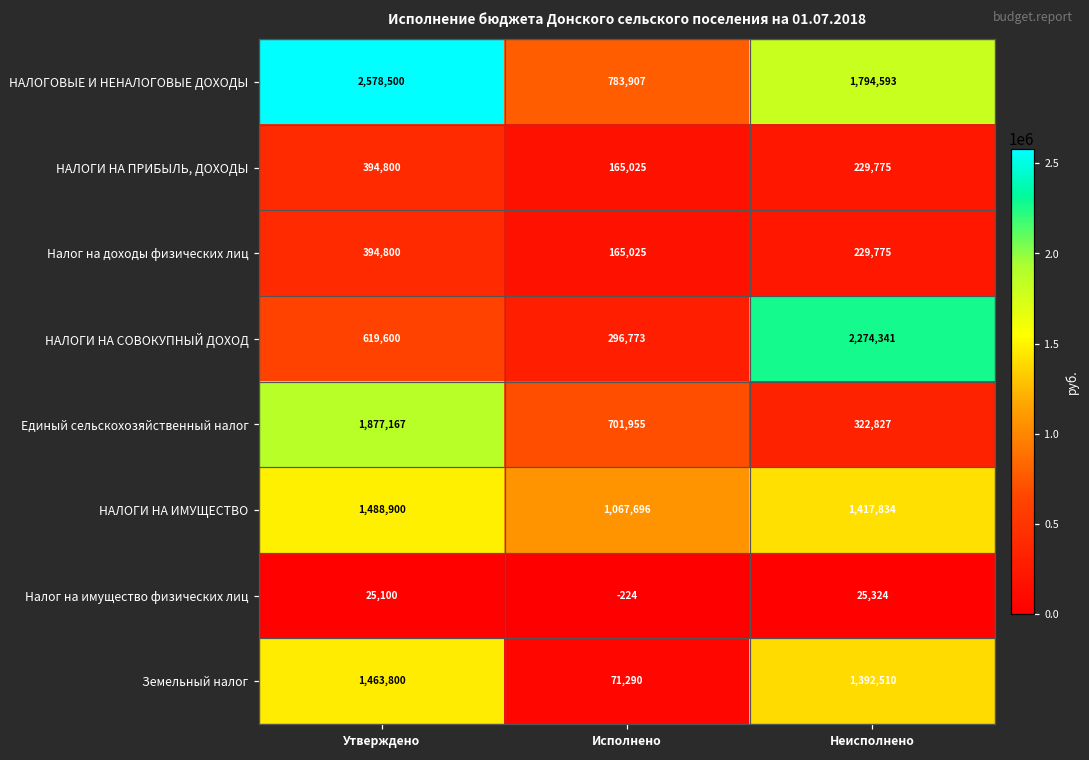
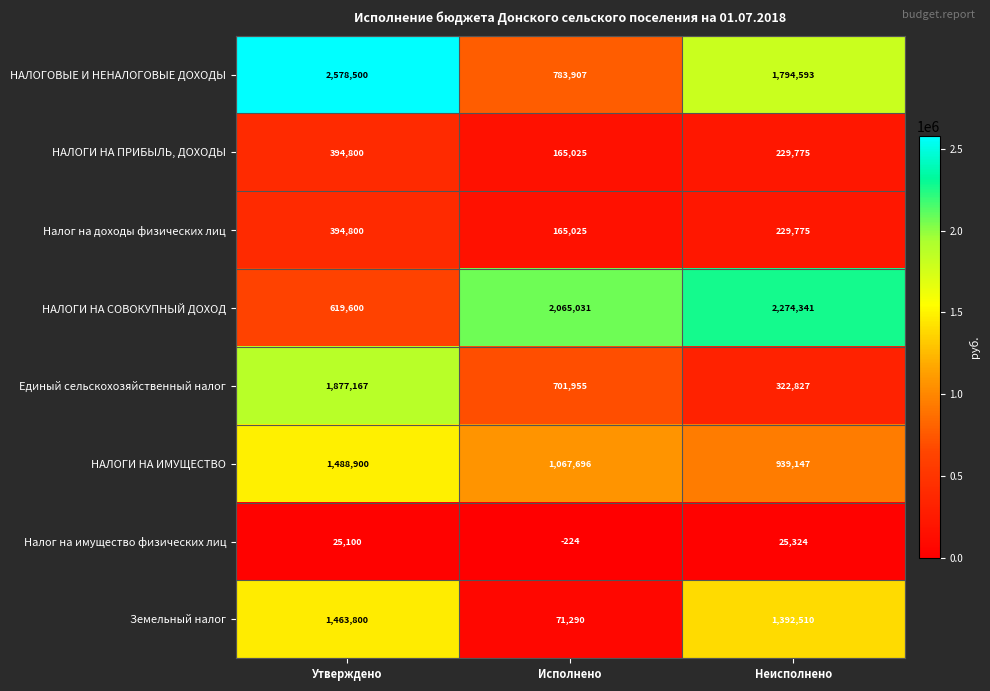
НАЛОГИ НА СОВОКУПНЫЙ ДОХОД, Исполнено: 296,773 -> 2,065,031
НАЛОГИ НА ИМУЩЕСТВО, Неисполнено: 1,417,834 -> 939,147
